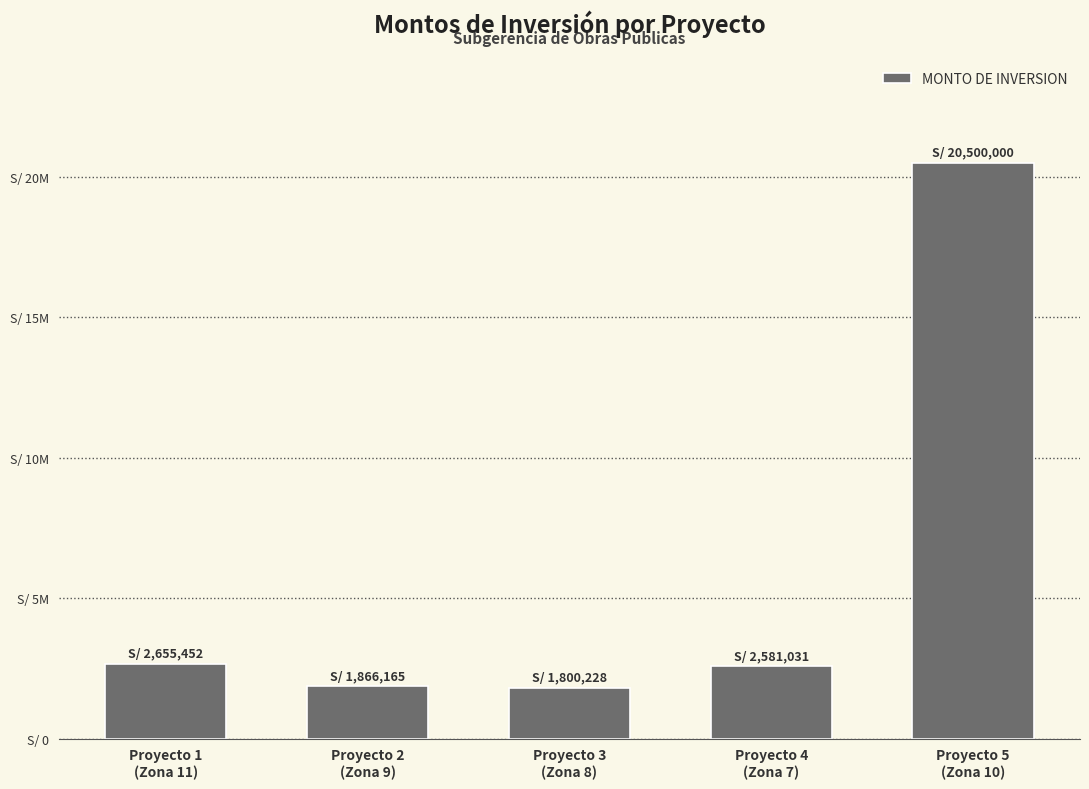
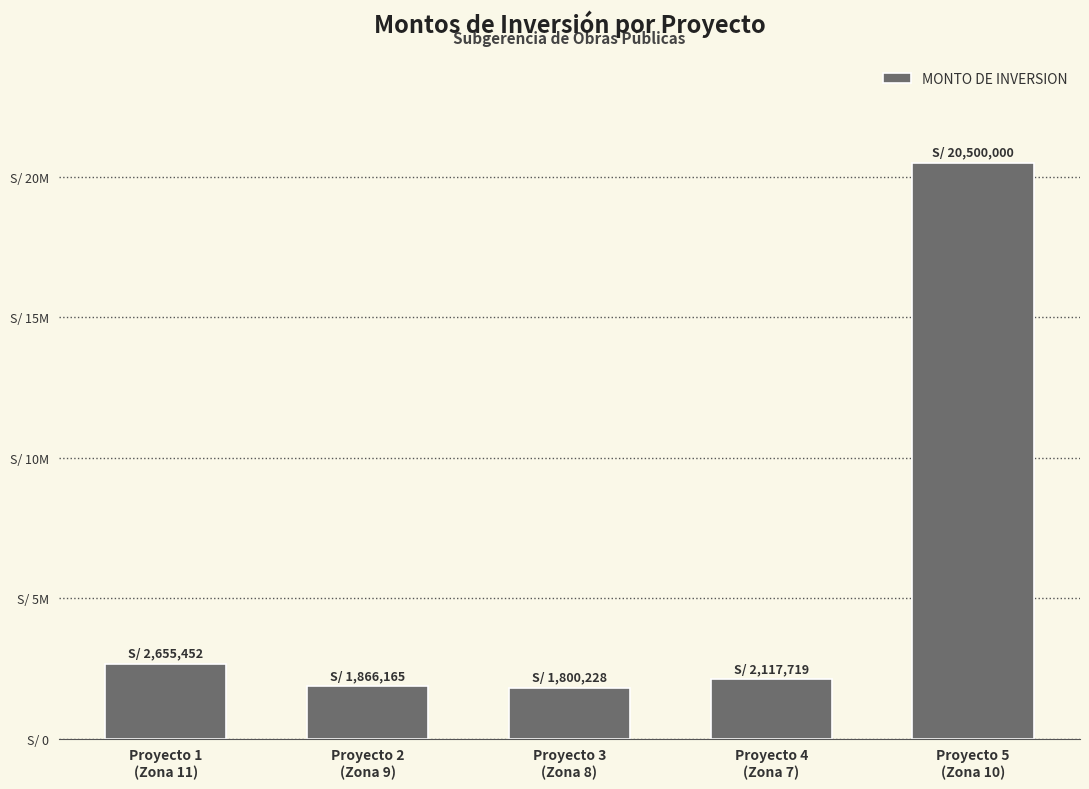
Proyecto 4 (Zona 7): 2,581,031 -> 2,117,719
